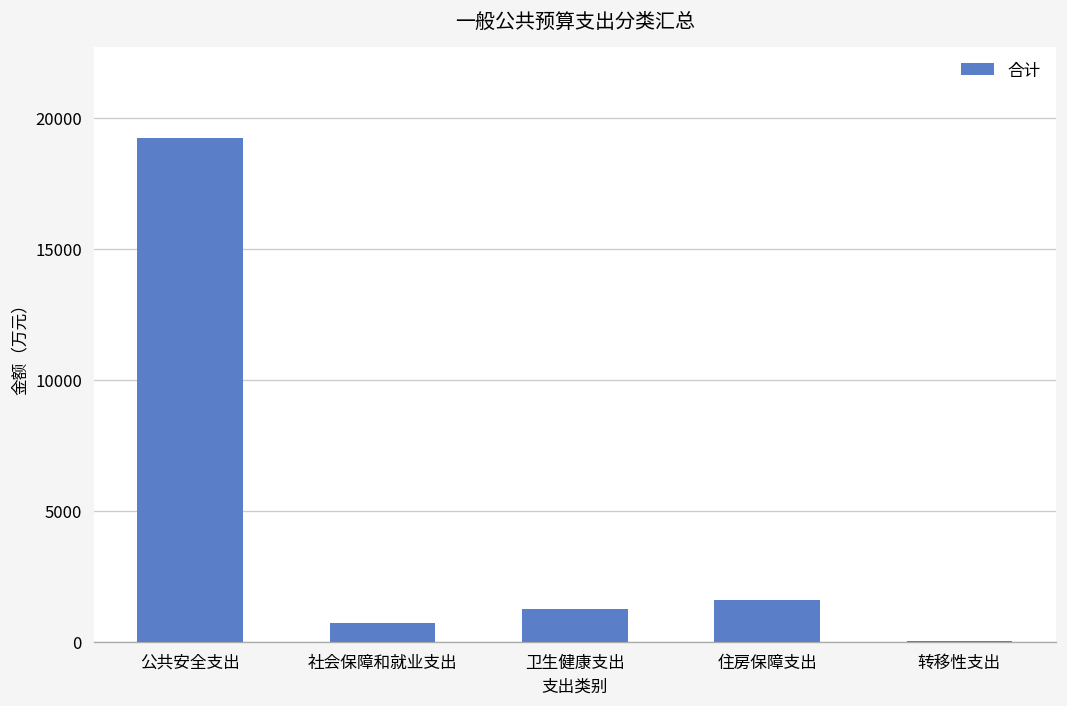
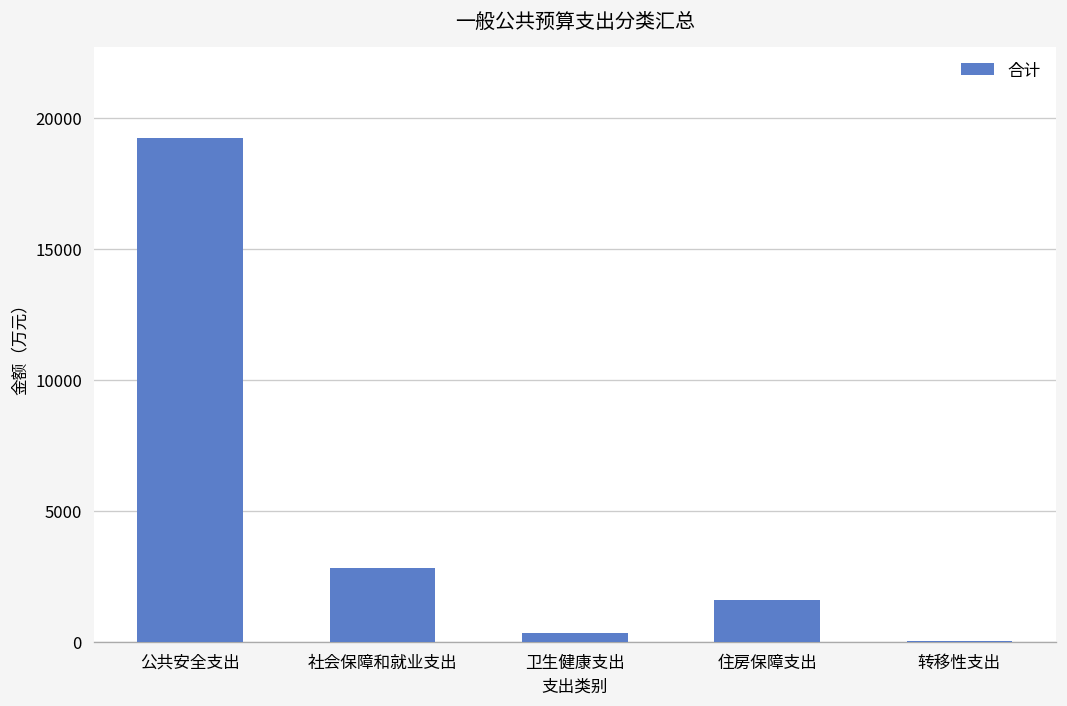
社会保障和就业支出: 700 -> 2800
卫生健康支出: 1200 -> 400
